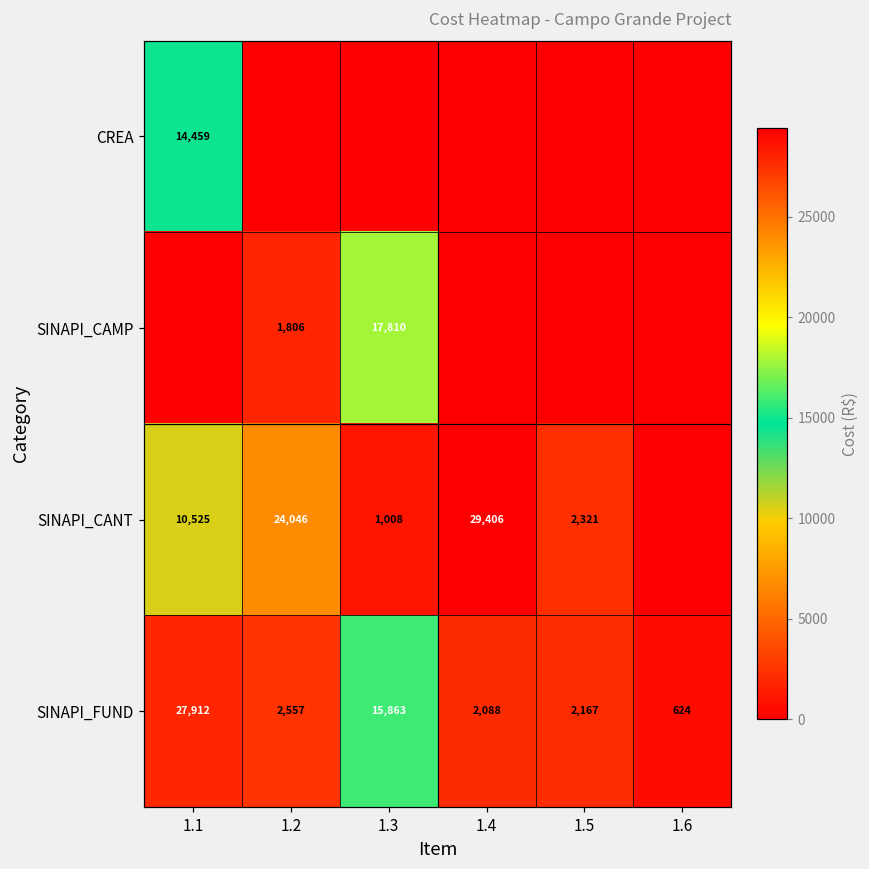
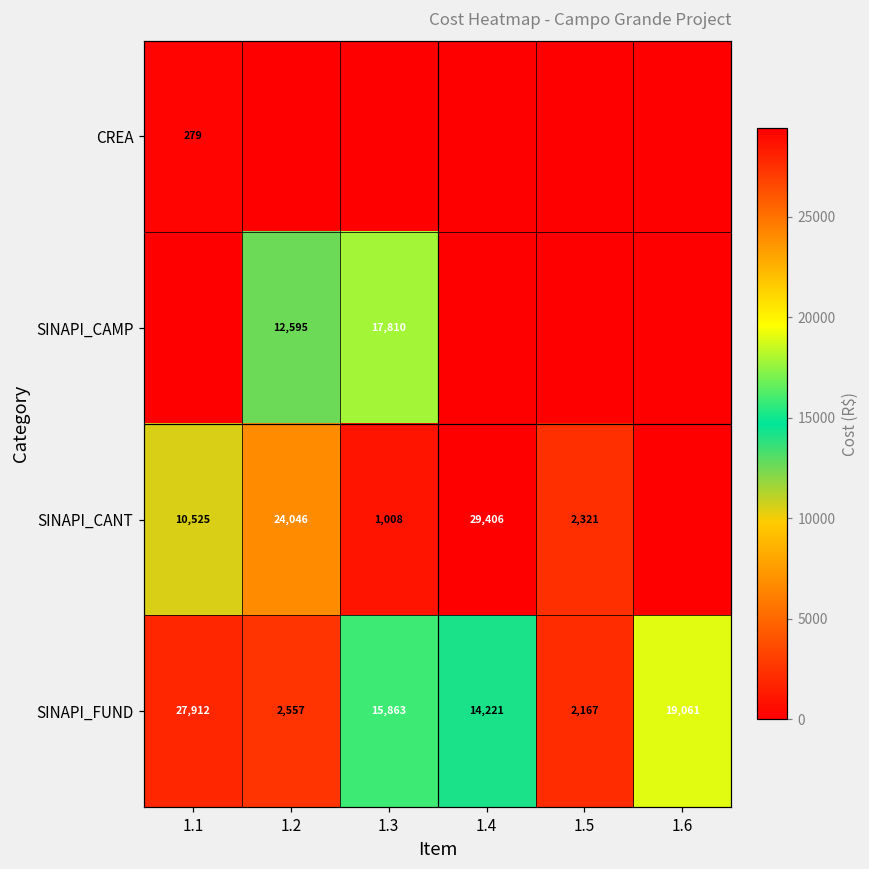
CREA, 1.1: 14,459 -> 279
SINAPI_CAMP, 1.2: 1,806 -> 12,595
SINAPI_FUND, 1.4: 2,088 -> 14,221
SINAPI_FUND, 1.6: 624 -> 19,061
